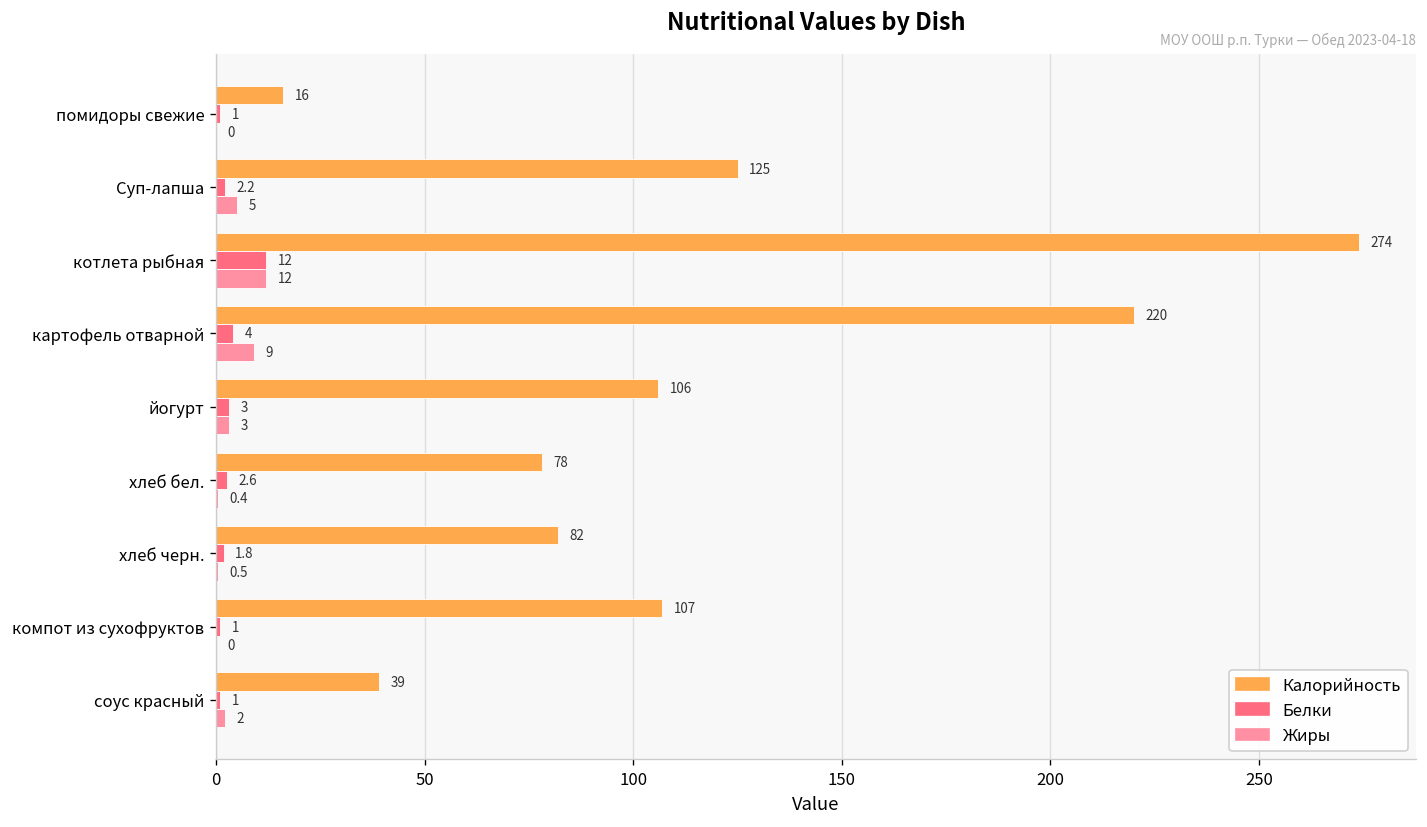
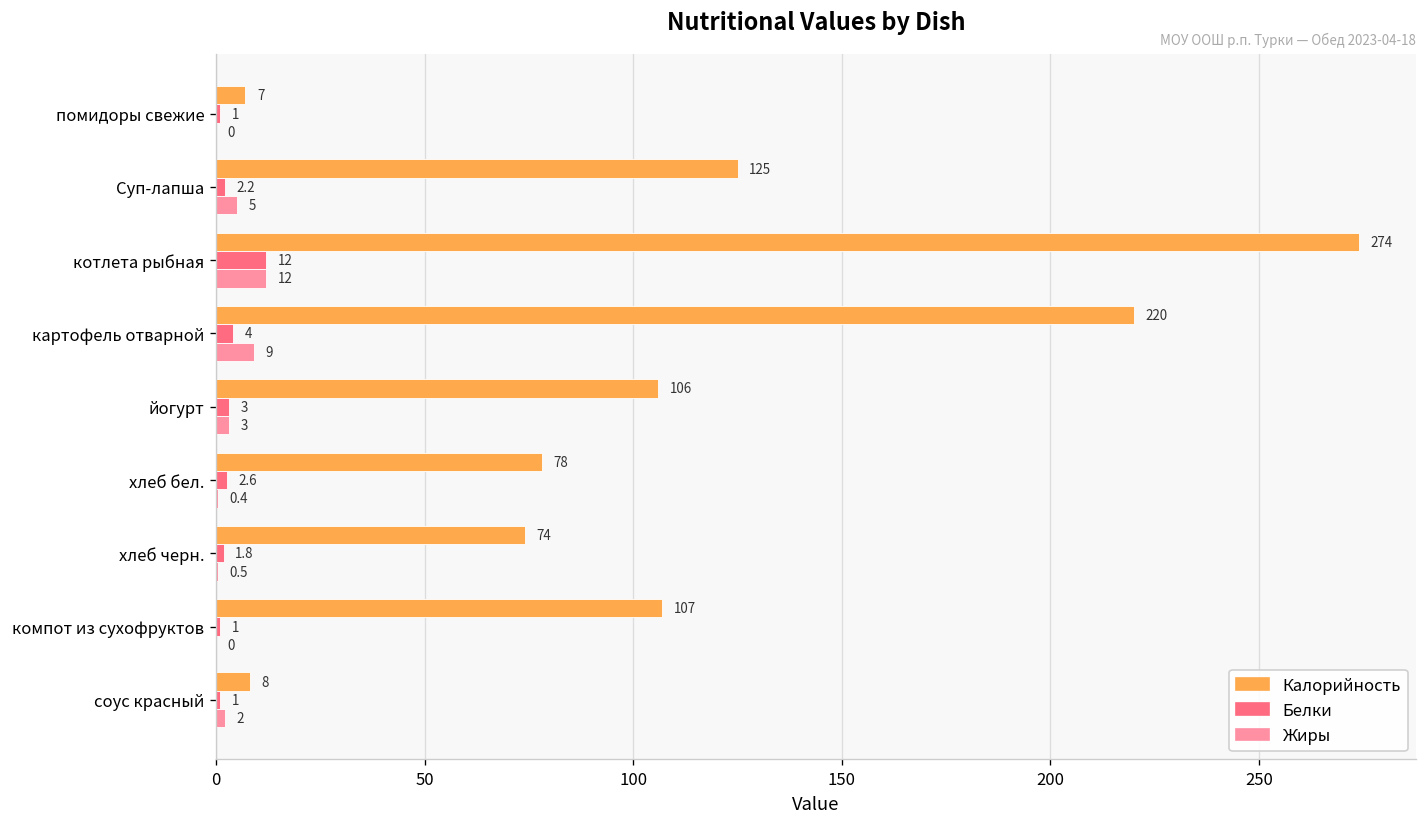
Калорийность, помидоры свежие: 16 -> 7
Калорийность, хлеб черн.: 82 -> 74
Калорийность, соус красный: 39 -> 8
